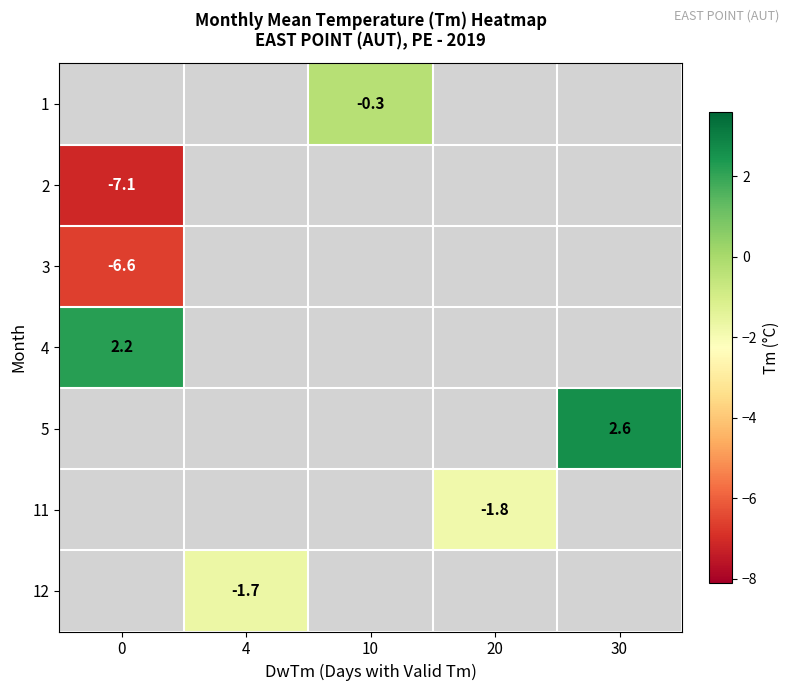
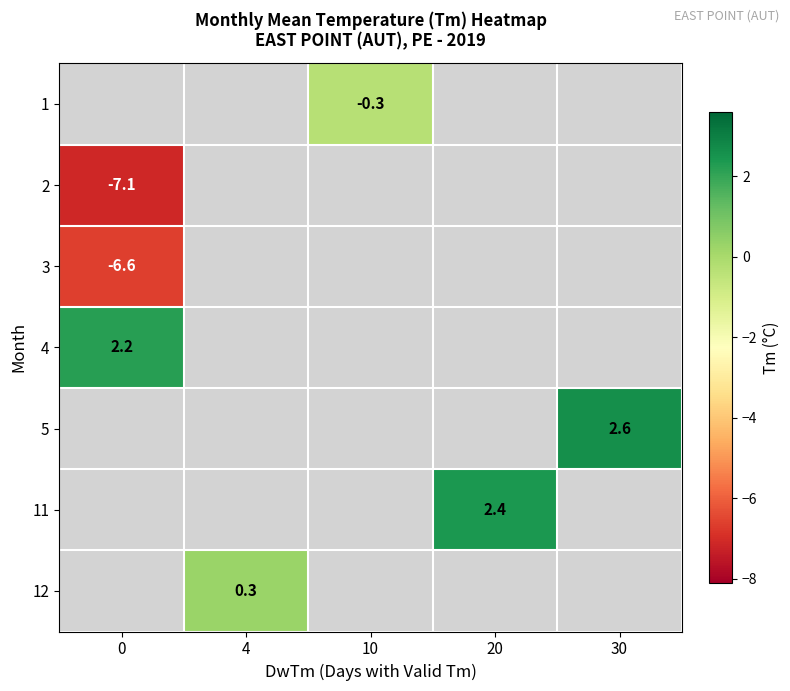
11, 20: -1.8 -> 2.4
12, 4: -1.7 -> 0.3
